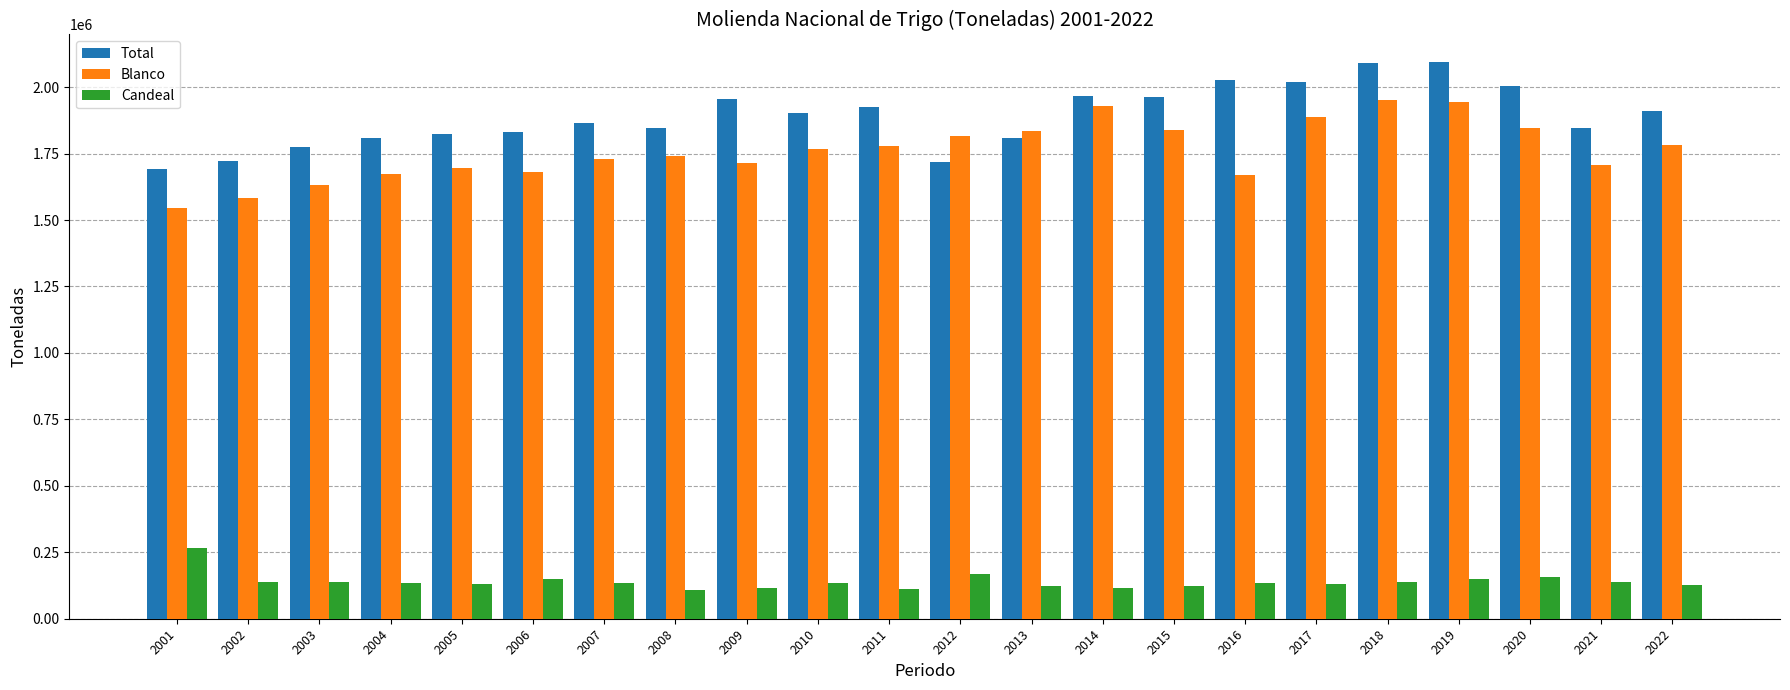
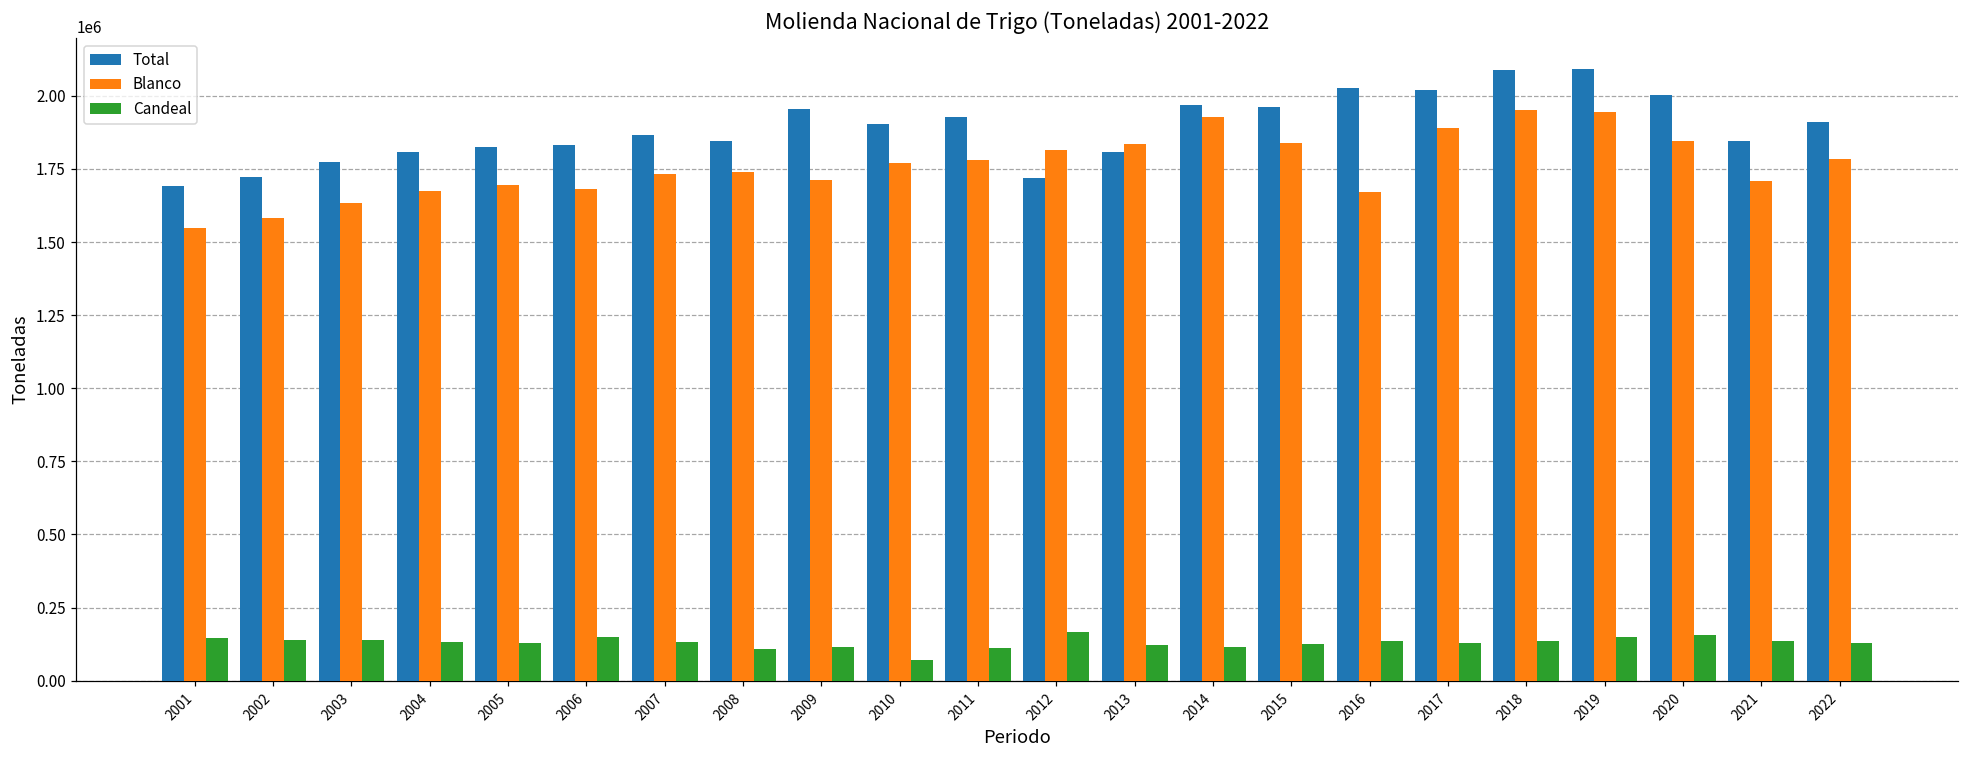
Candeal, 2001: 270000 -> 150000
Candeal, 2010: 130000 -> 70000
